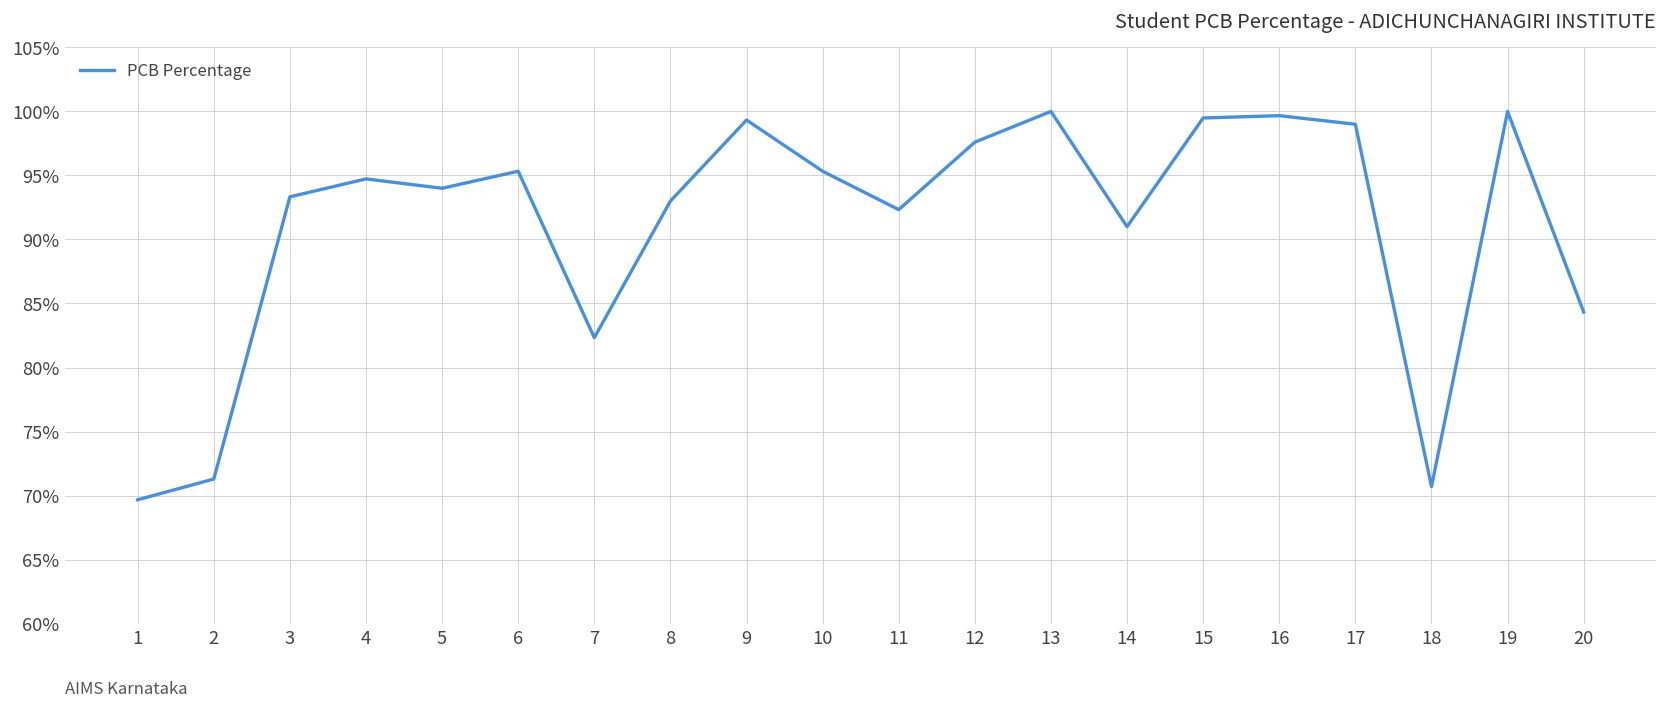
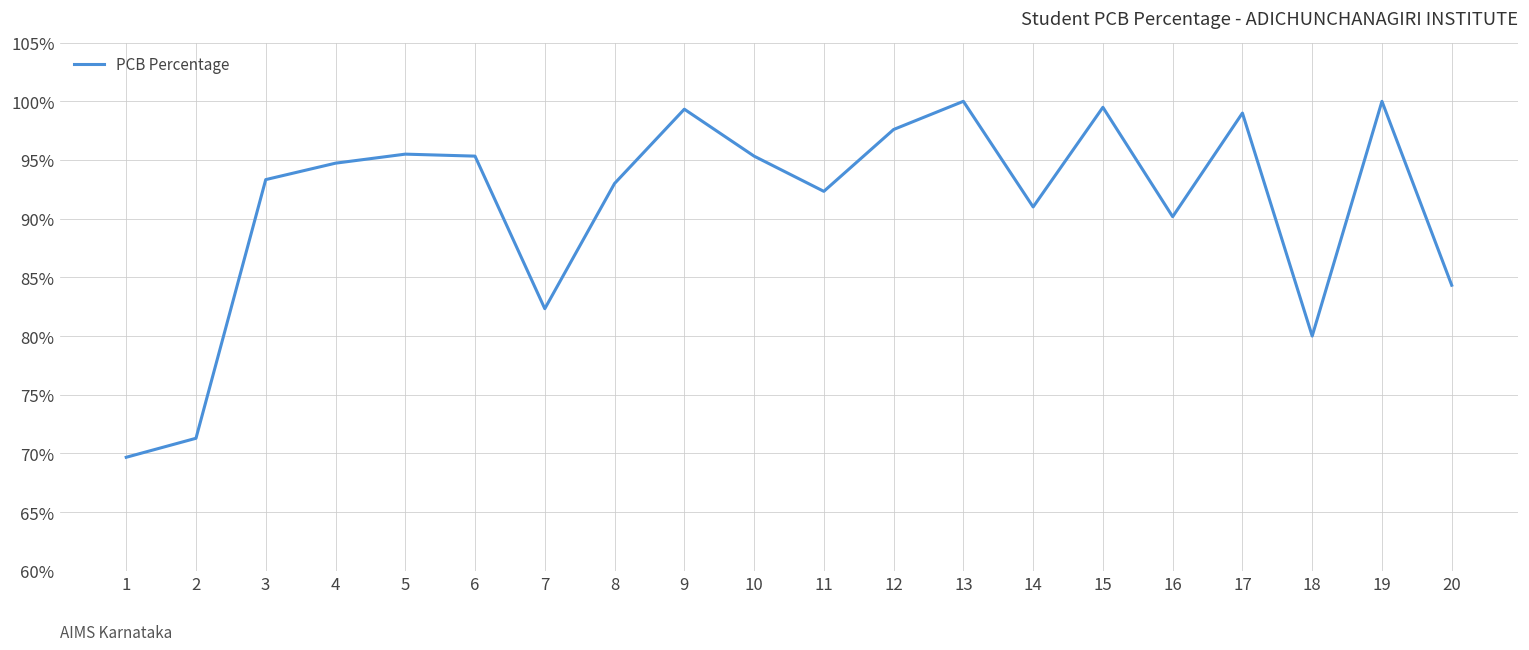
5: 94.0% -> 95.5%
16: 99.7% -> 90.2%
18: 70.7% -> 80.0%
